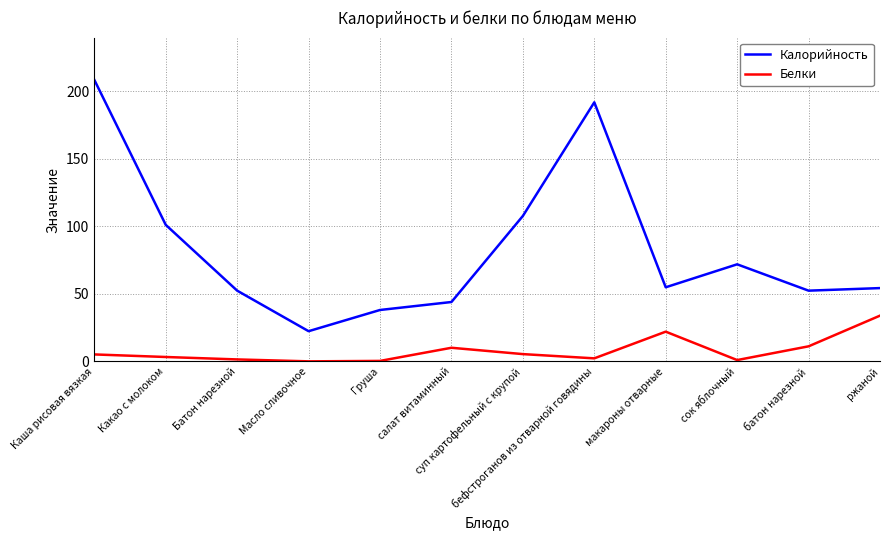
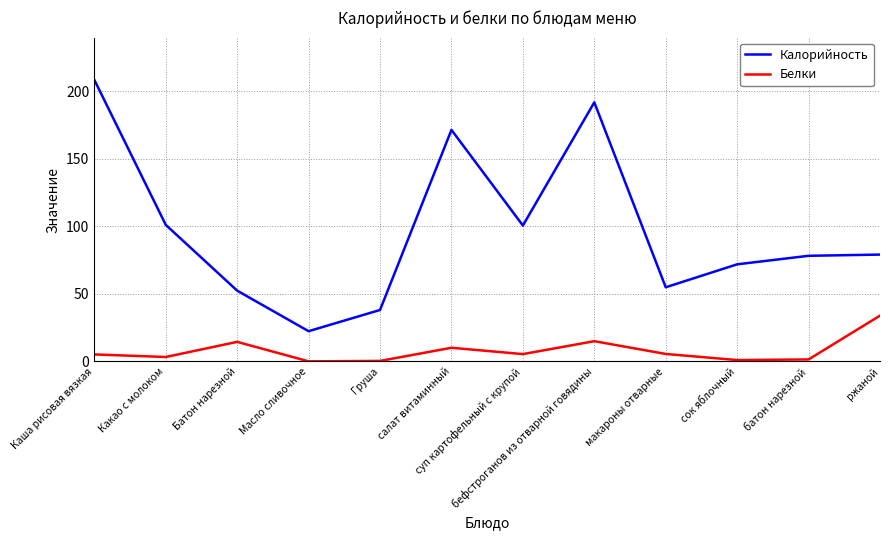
Белки, Батон нарезной: 2 -> 15
Калорийность, салат витаминный: 44 -> 171
Калорийность, суп картофельный с крупой: 108 -> 101
Белки, бефстроганов из отварной говядины: 2 -> 15
Белки, макароны отварные: 22 -> 6
Калорийность, батон нарезной: 52 -> 78
Белки, батон нарезной: 11 -> 2
Калорийность, ржаной: 54 -> 79
